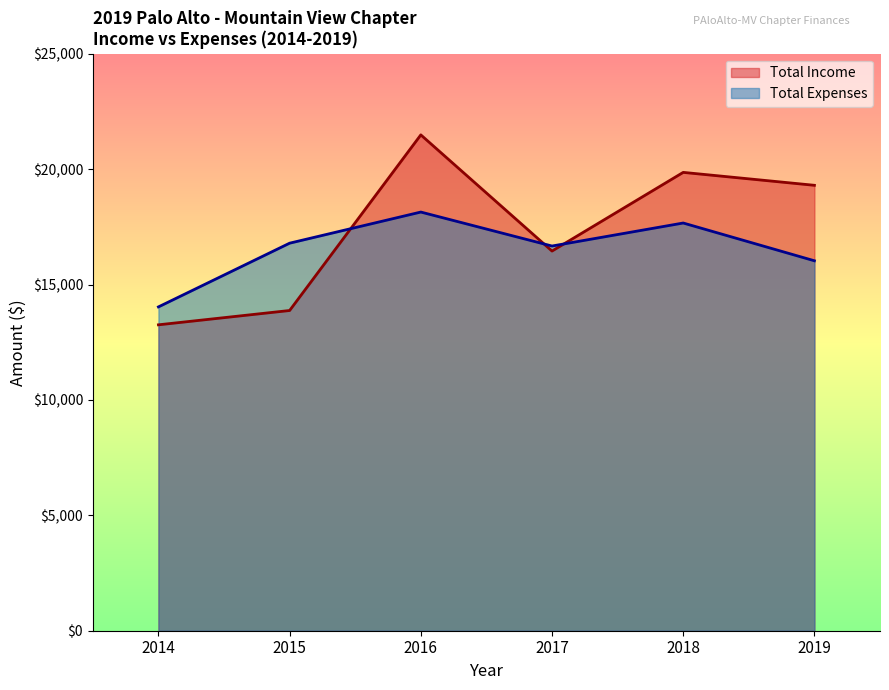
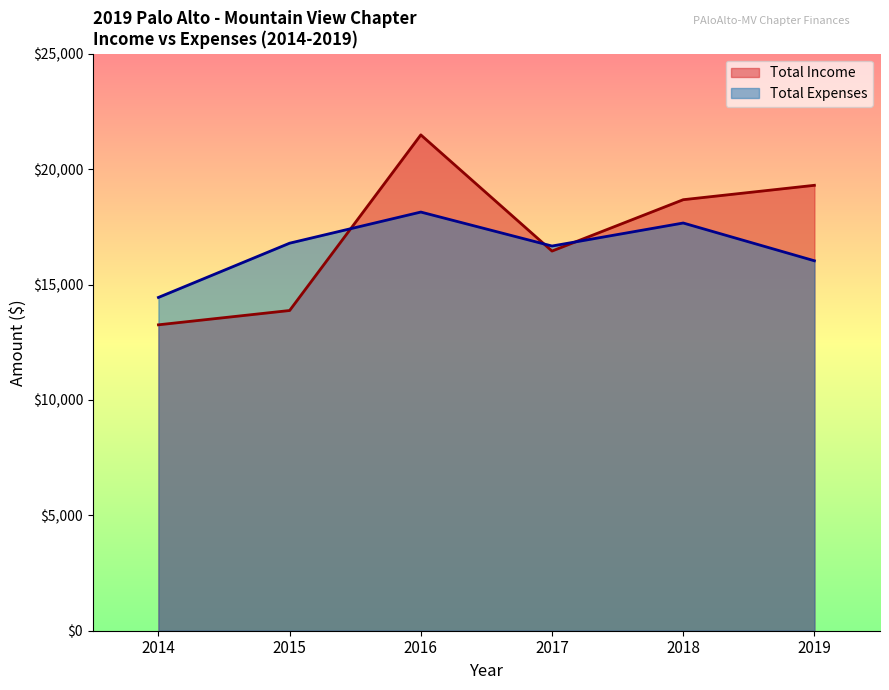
Total Expenses, 2014: $14,000 -> $14,400
Total Income, 2018: $19,900 -> $18,700
